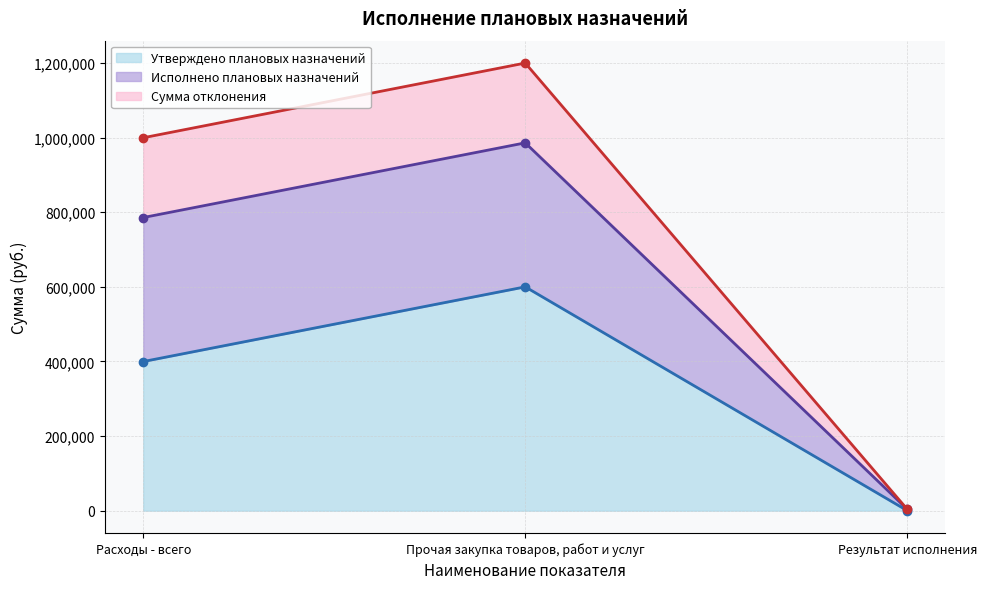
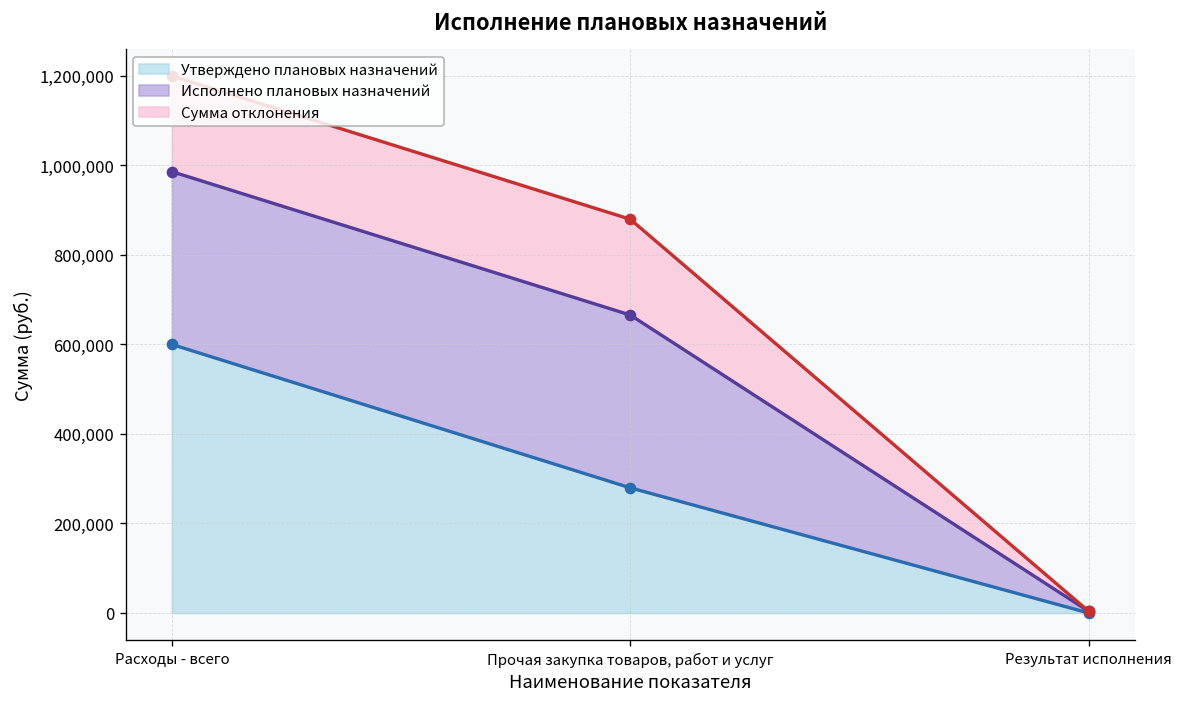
Утверждено плановых назначений, Расходы - всего: 400,000 -> 600,000
Утверждено плановых назначений, Прочая закупка товаров, работ и услуг: 600,000 -> 280,000
